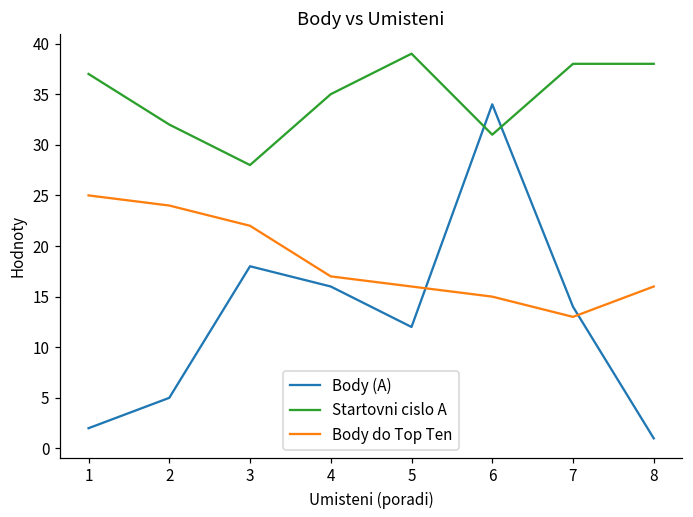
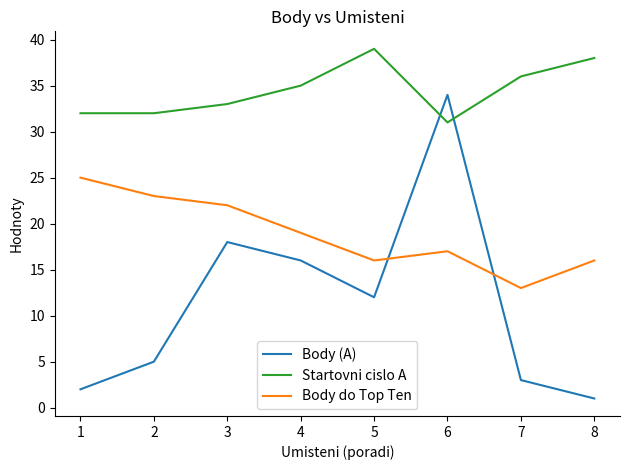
Startovni cislo A, 1: 37 -> 32
Body do Top Ten, 2: 24 -> 23
Startovni cislo A, 3: 28 -> 33
Body do Top Ten, 4: 17 -> 19
Body do Top Ten, 6: 15 -> 17
Body (A), 7: 14 -> 3
Startovni cislo A, 7: 38 -> 36
